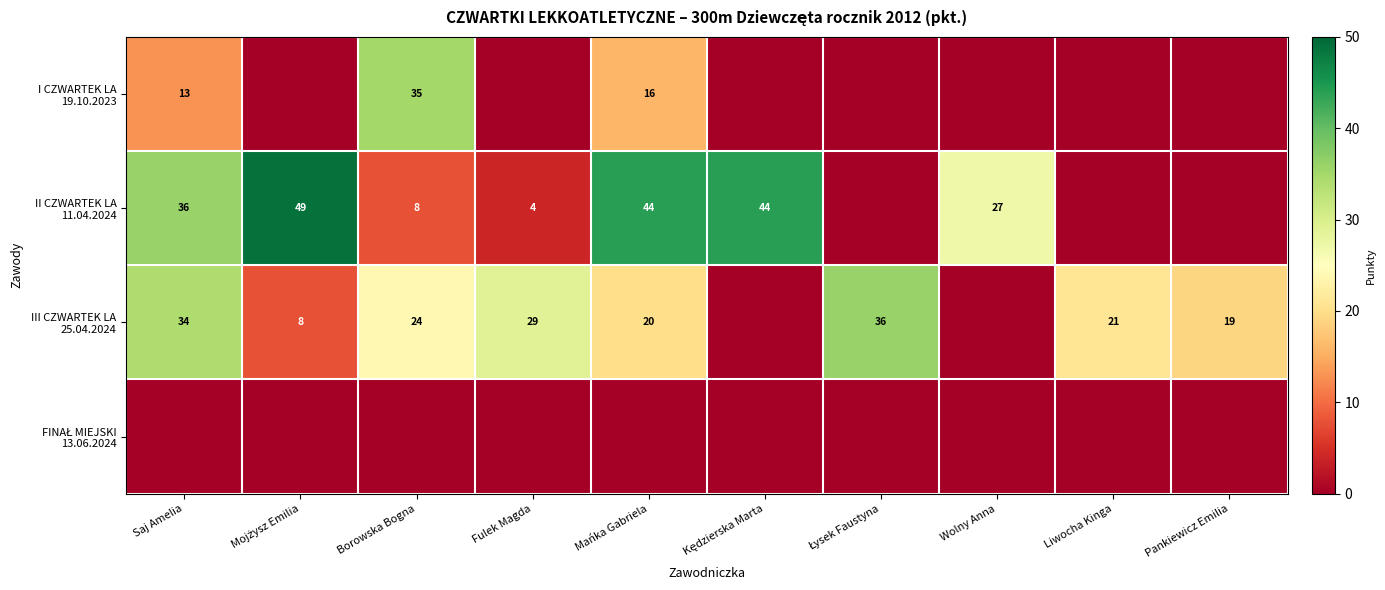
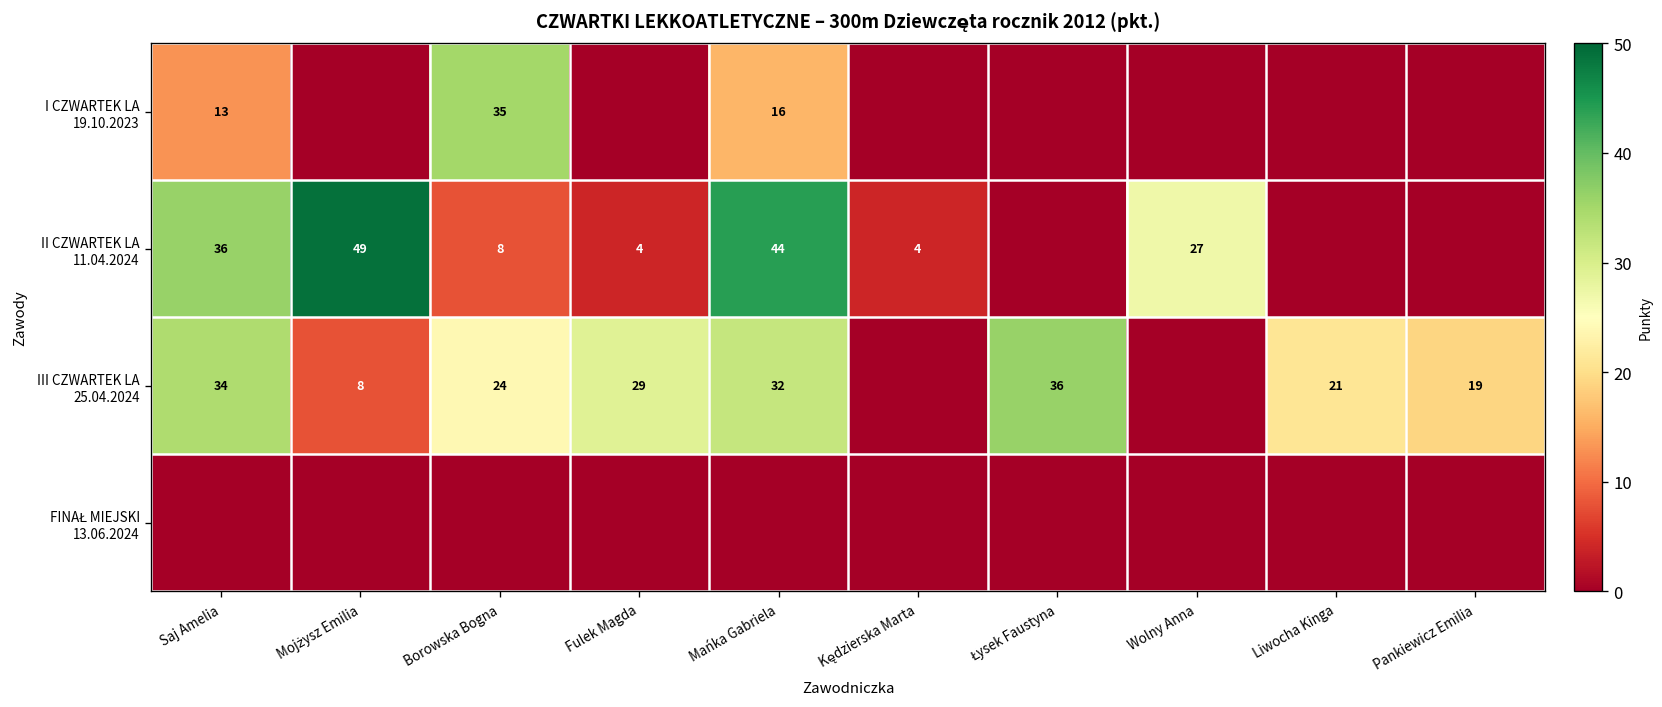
II CZWARTEK LA 11.04.2024, Kędzierska Marta: 44 -> 4
III CZWARTEK LA 25.04.2024, Mańka Gabriela: 20 -> 32
